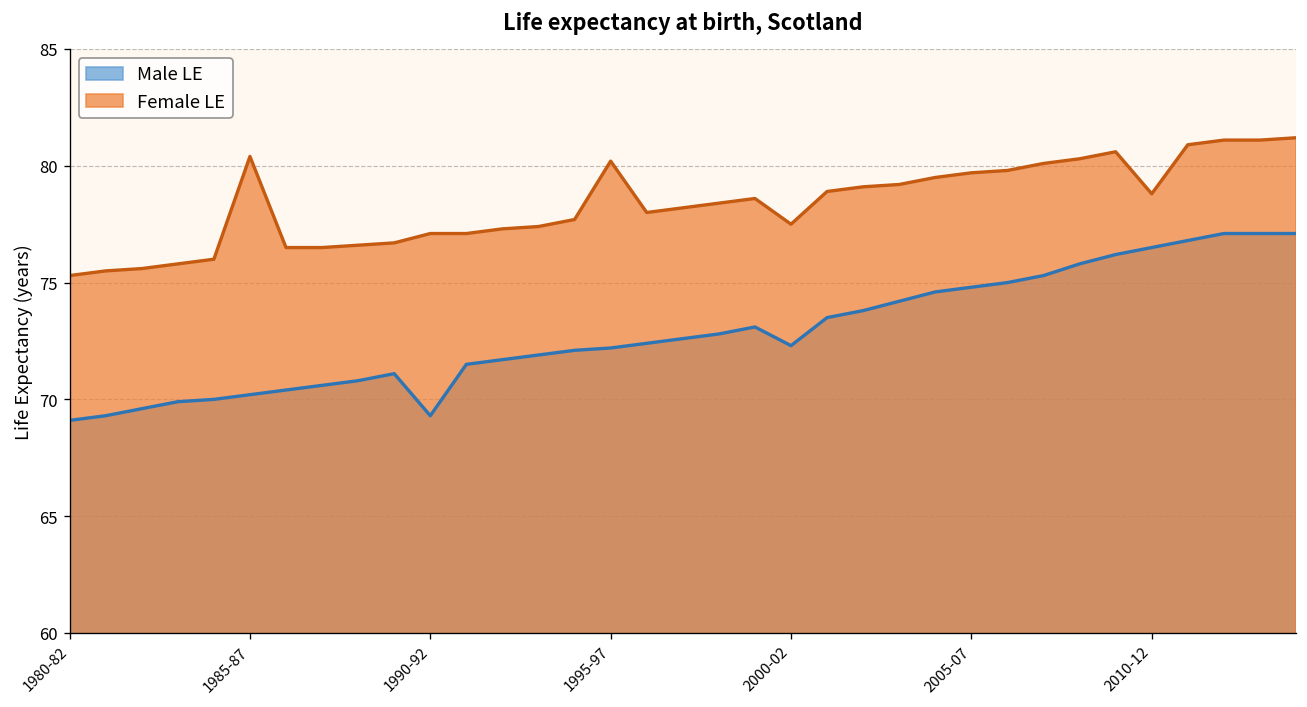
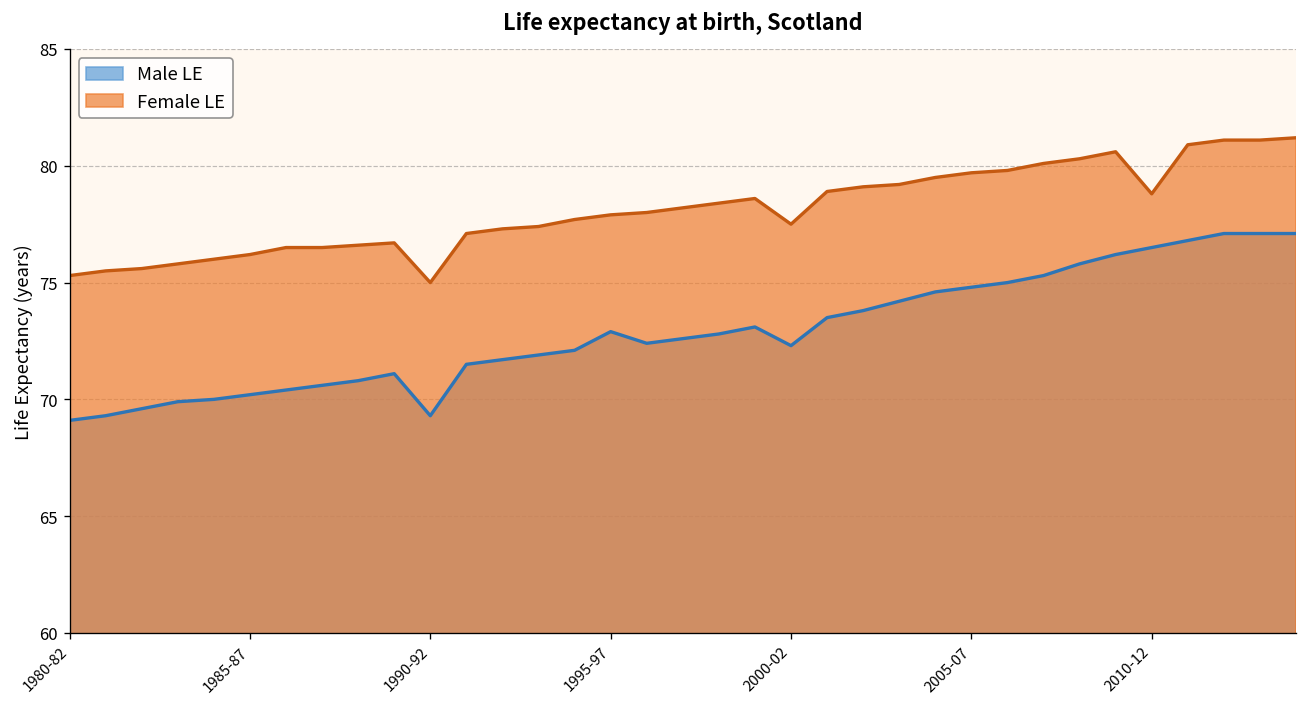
Female LE, 1985-87: 80.4 -> 76.2
Female LE, 1990-92: 77.1 -> 75.0
Male LE, 1995-97: 72.2 -> 72.9
Female LE, 1995-97: 80.2 -> 77.9
